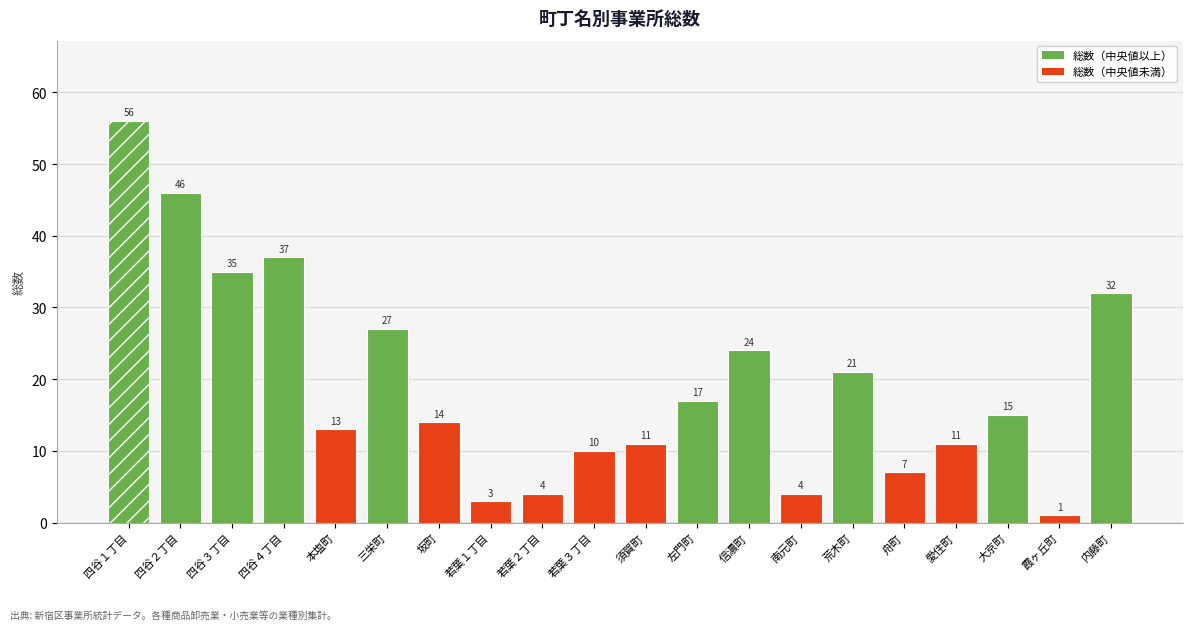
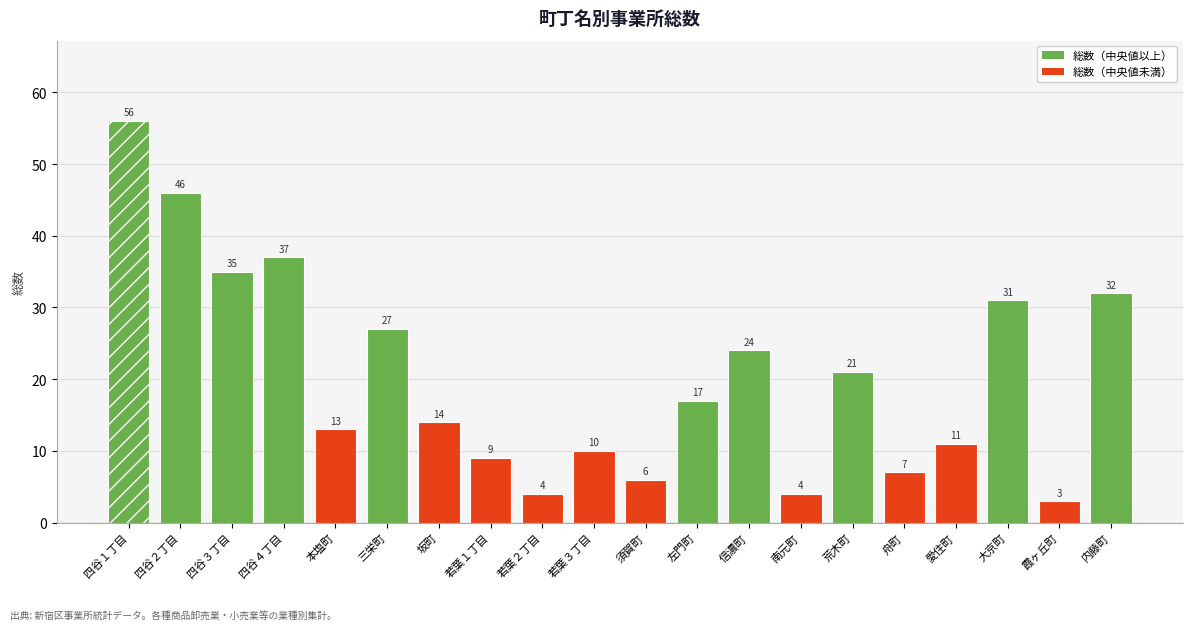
若葉１丁目: 3 -> 9
須賀町: 11 -> 6
大京町: 15 -> 31
霞ヶ丘町: 1 -> 3
